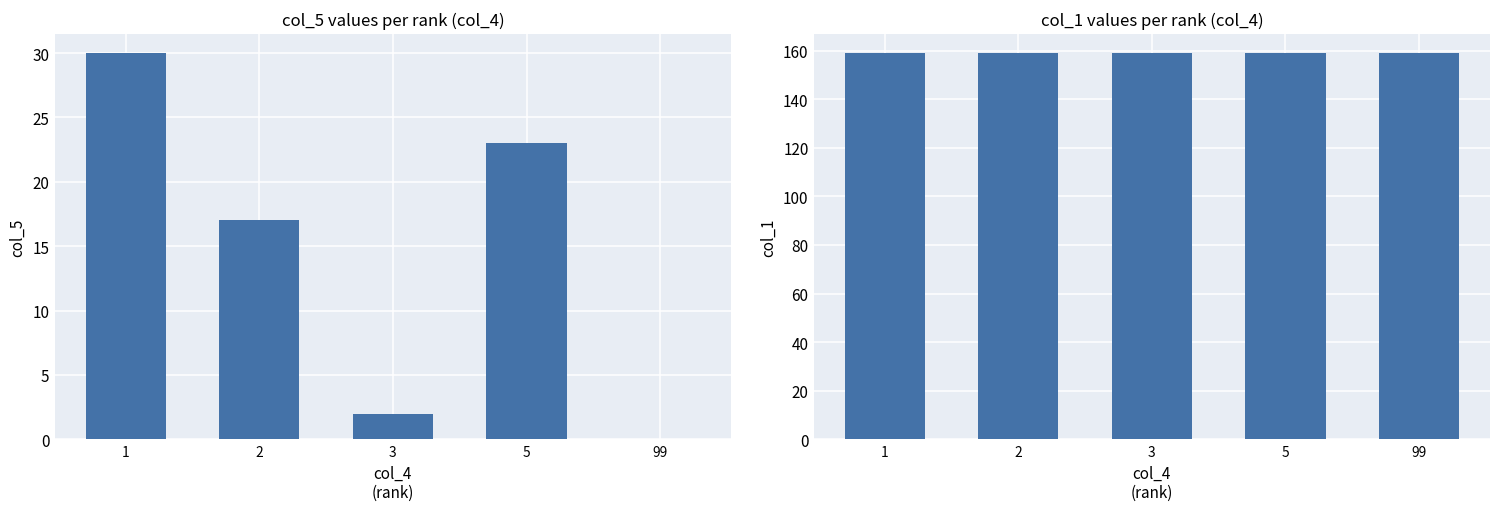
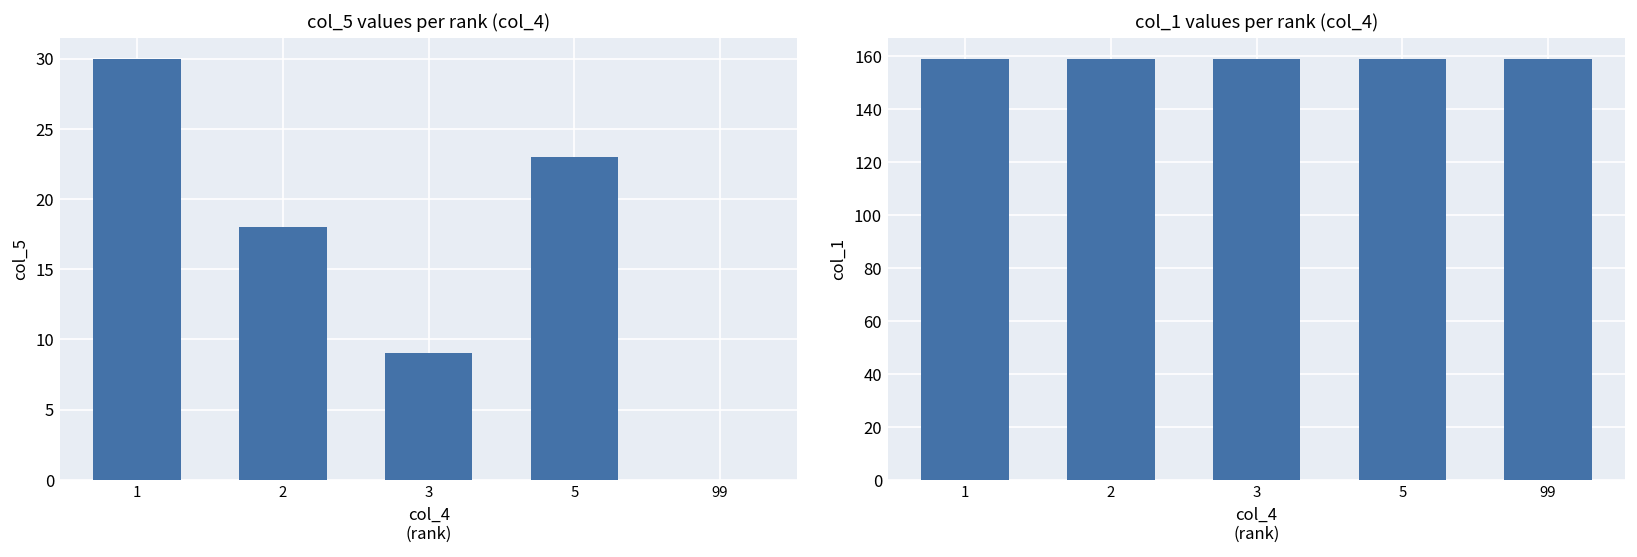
col_5 values per rank (col_4), 2: 17 -> 18
col_5 values per rank (col_4), 3: 2 -> 9
